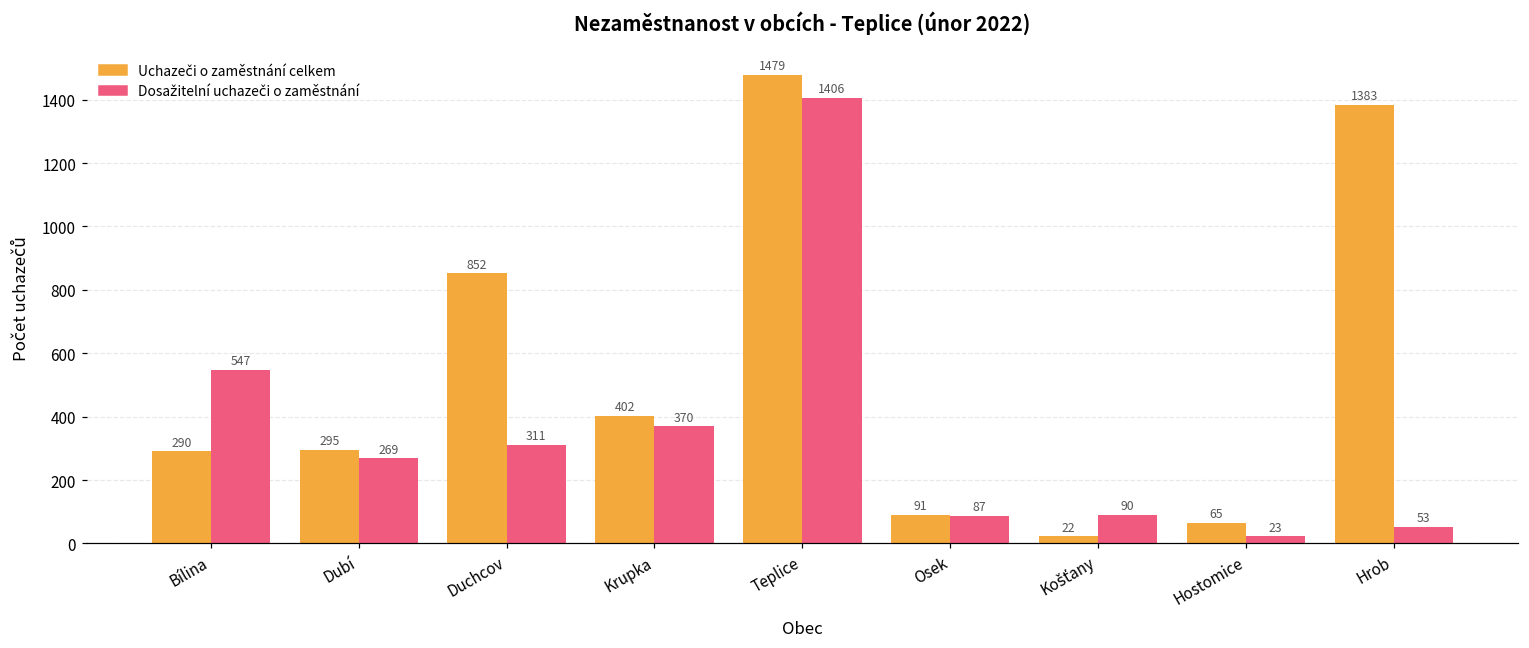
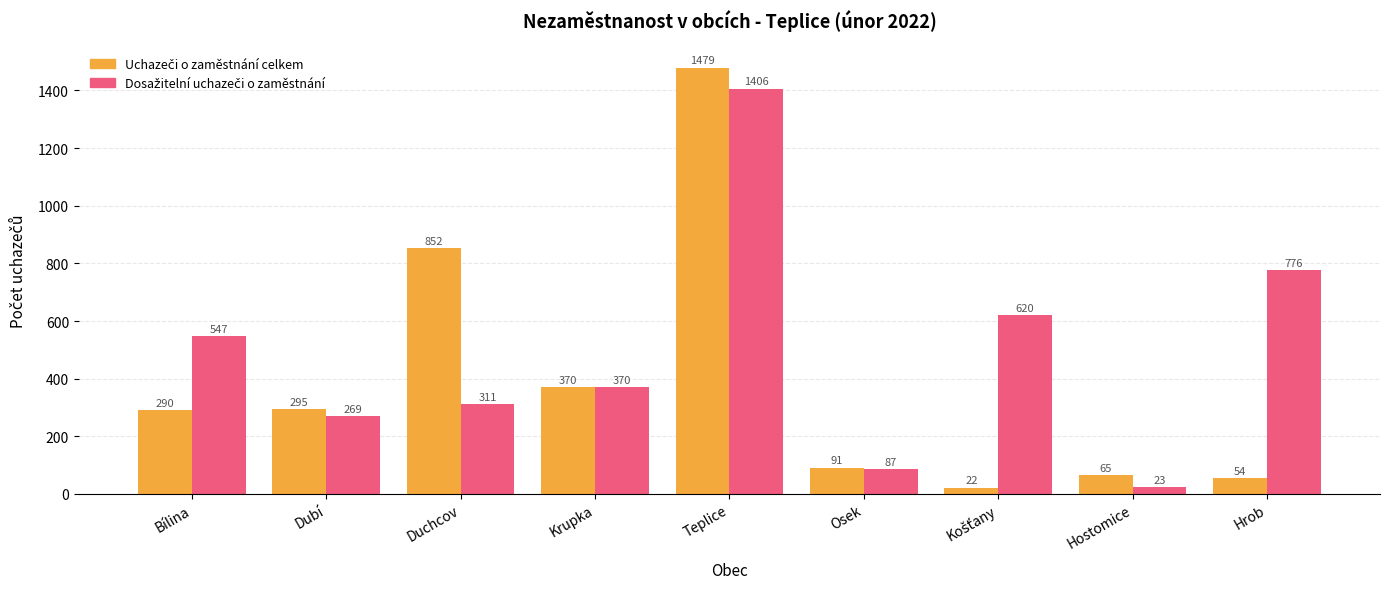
Uchazeči o zaměstnání celkem, Krupka: 402 -> 370
Dosažitelní uchazeči o zaměstnání, Košťany: 90 -> 620
Uchazeči o zaměstnání celkem, Hrob: 1383 -> 54
Dosažitelní uchazeči o zaměstnání, Hrob: 53 -> 776
